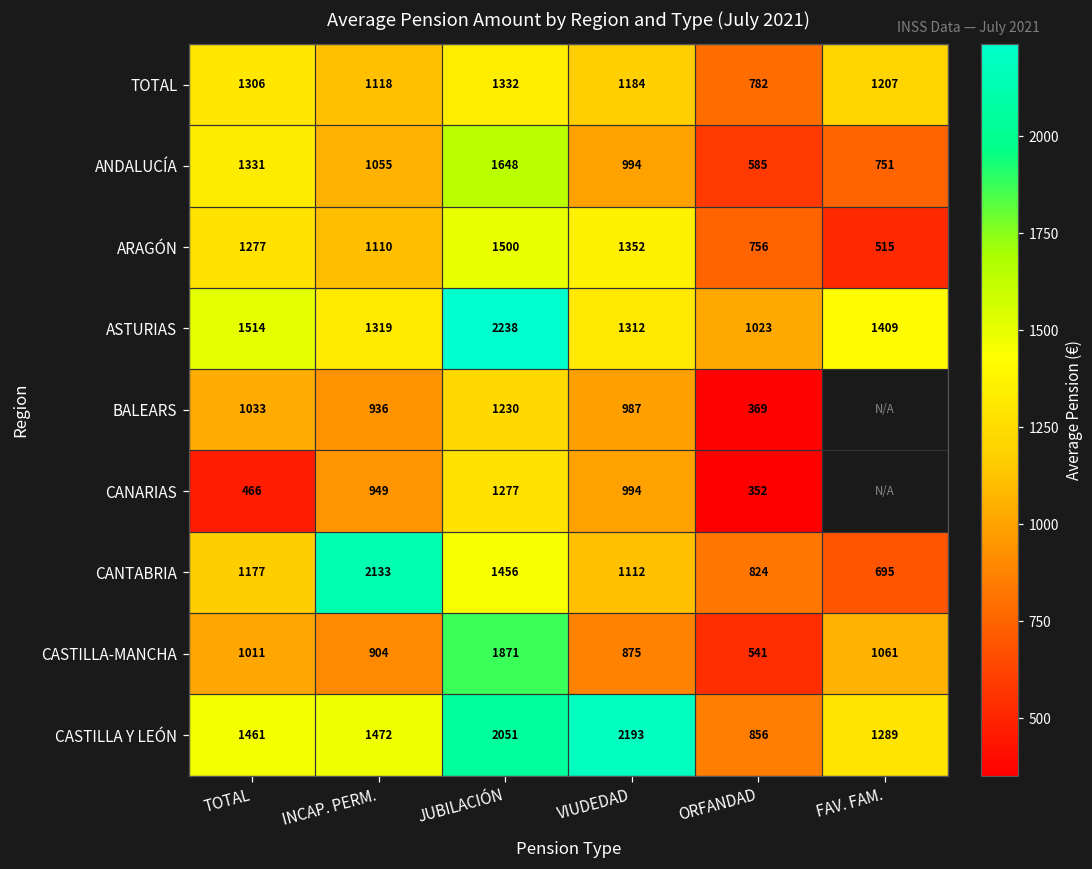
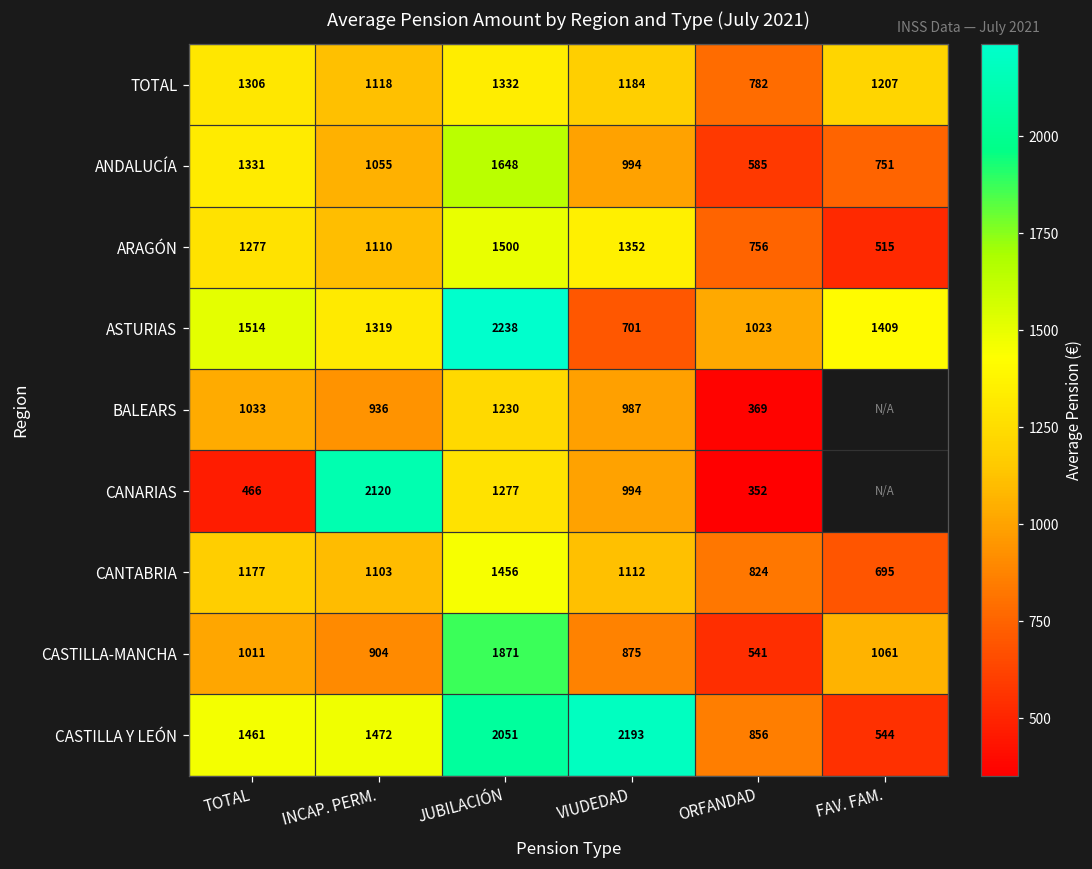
ASTURIAS, VIUDEDAD: 1312 -> 701
CANARIAS, INCAP. PERM.: 949 -> 2120
CANTABRIA, INCAP. PERM.: 2133 -> 1103
CASTILLA Y LEÓN, FAV. FAM.: 1289 -> 544
